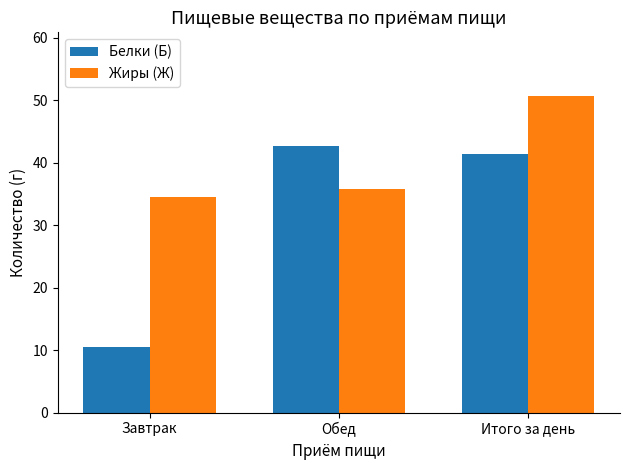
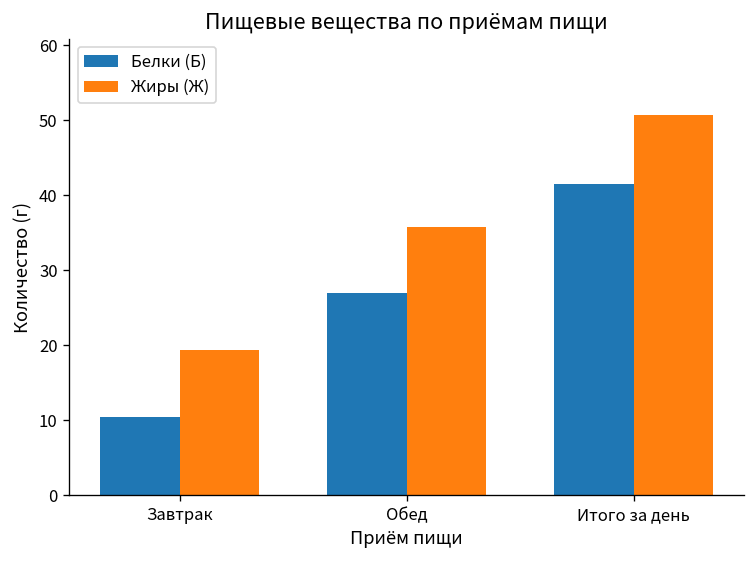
Жиры (Ж), Завтрак: 34 -> 19
Белки (Б), Обед: 43 -> 27
